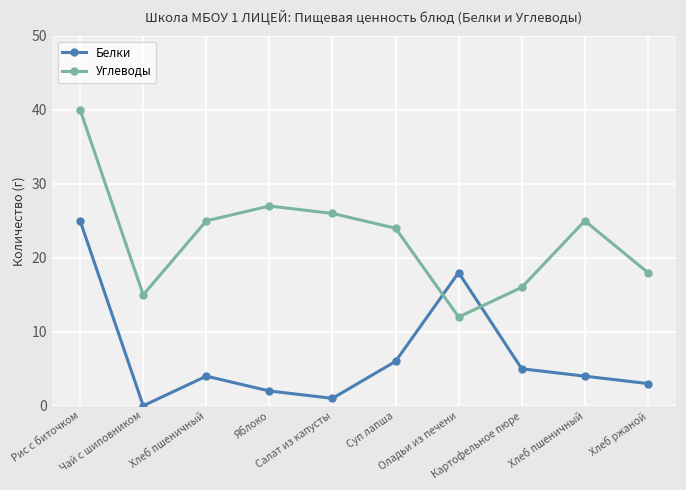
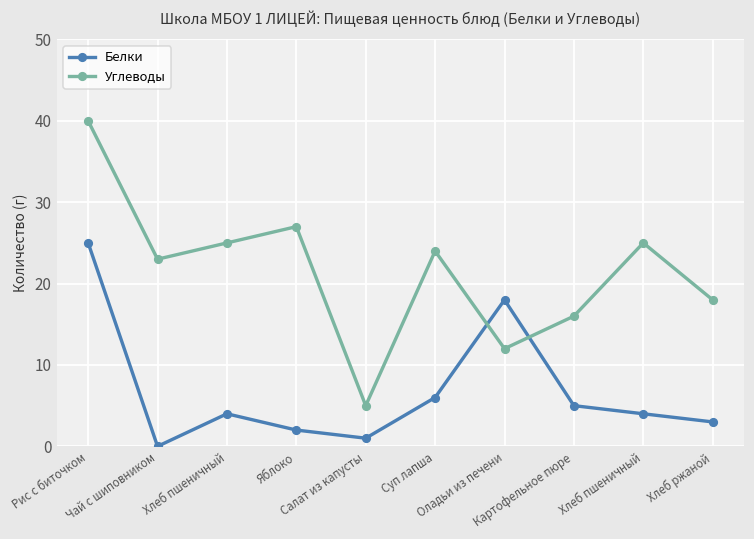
Углеводы, Чай с шиповником: 15 -> 23
Углеводы, Салат из капусты: 26 -> 5
